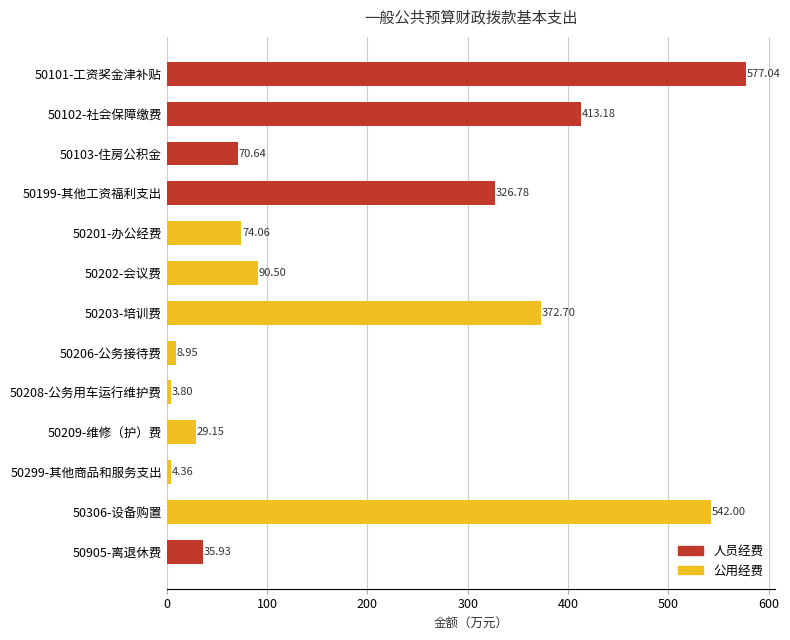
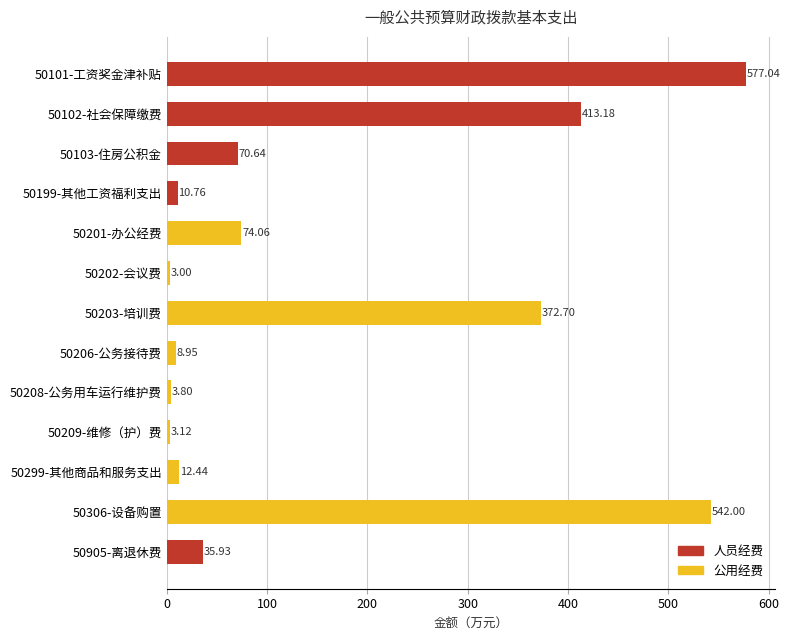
50199-其他工资福利支出: 326.78 -> 10.76
50202-会议费: 90.50 -> 3.00
50209-维修（护）费: 29.15 -> 3.12
50299-其他商品和服务支出: 4.36 -> 12.44
